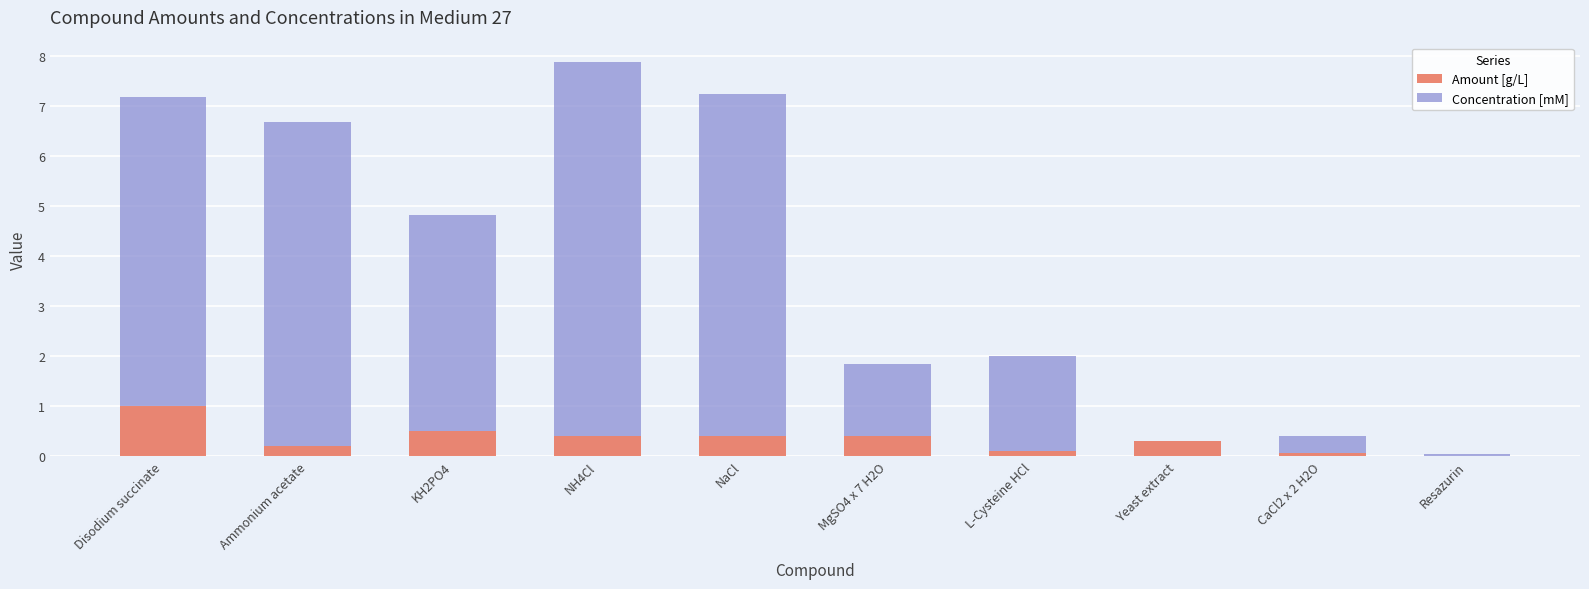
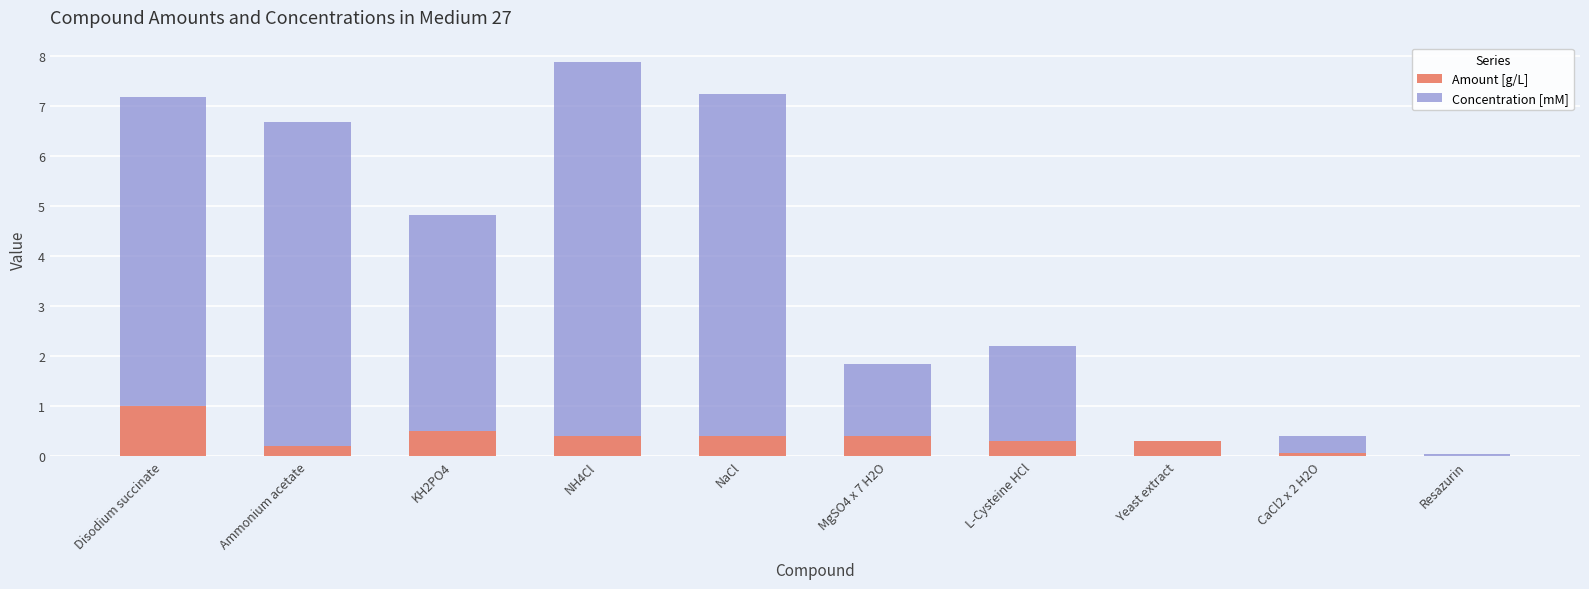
Amount [g/L], L-Cysteine HCl: 0.1 -> 0.3
